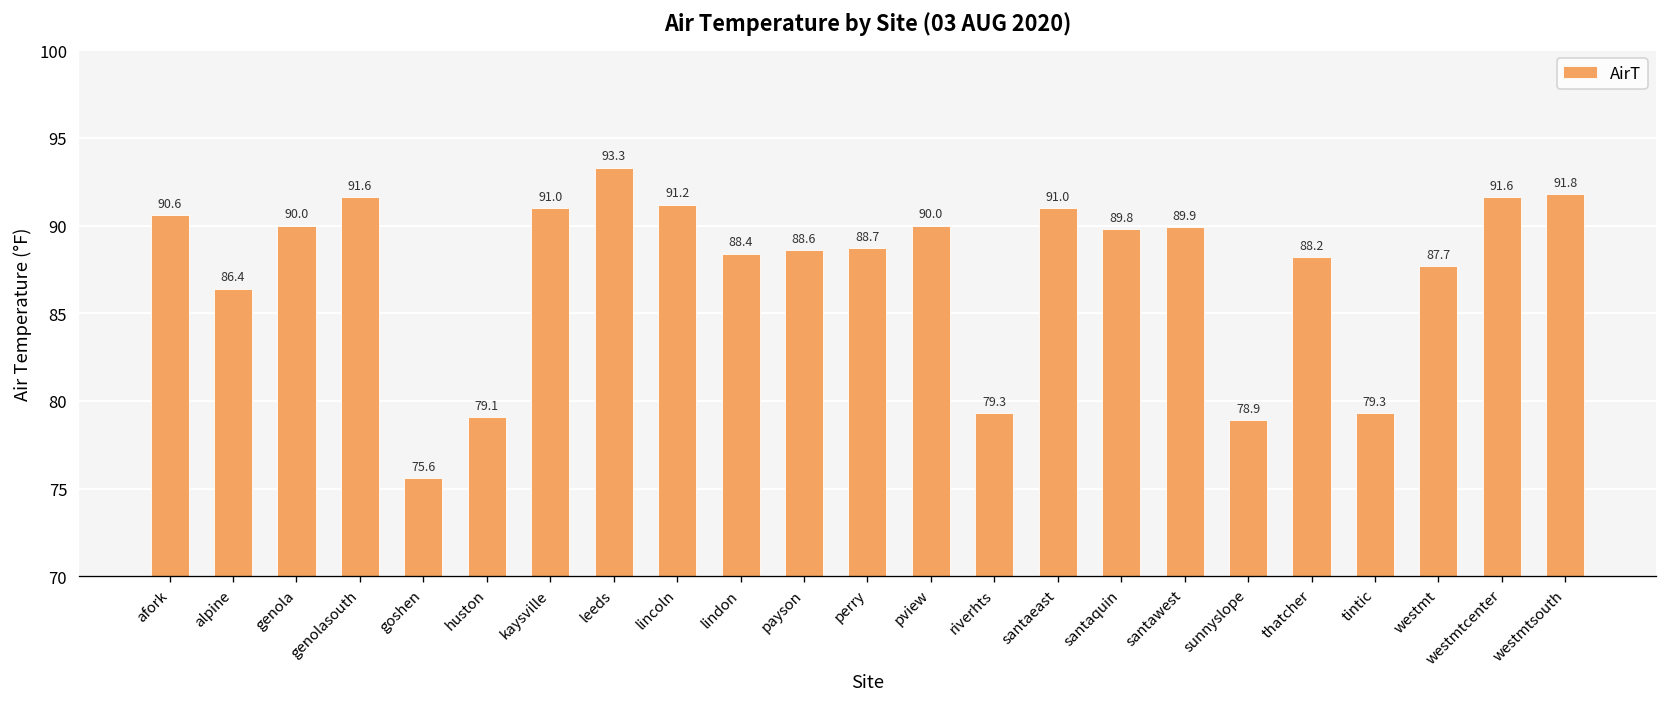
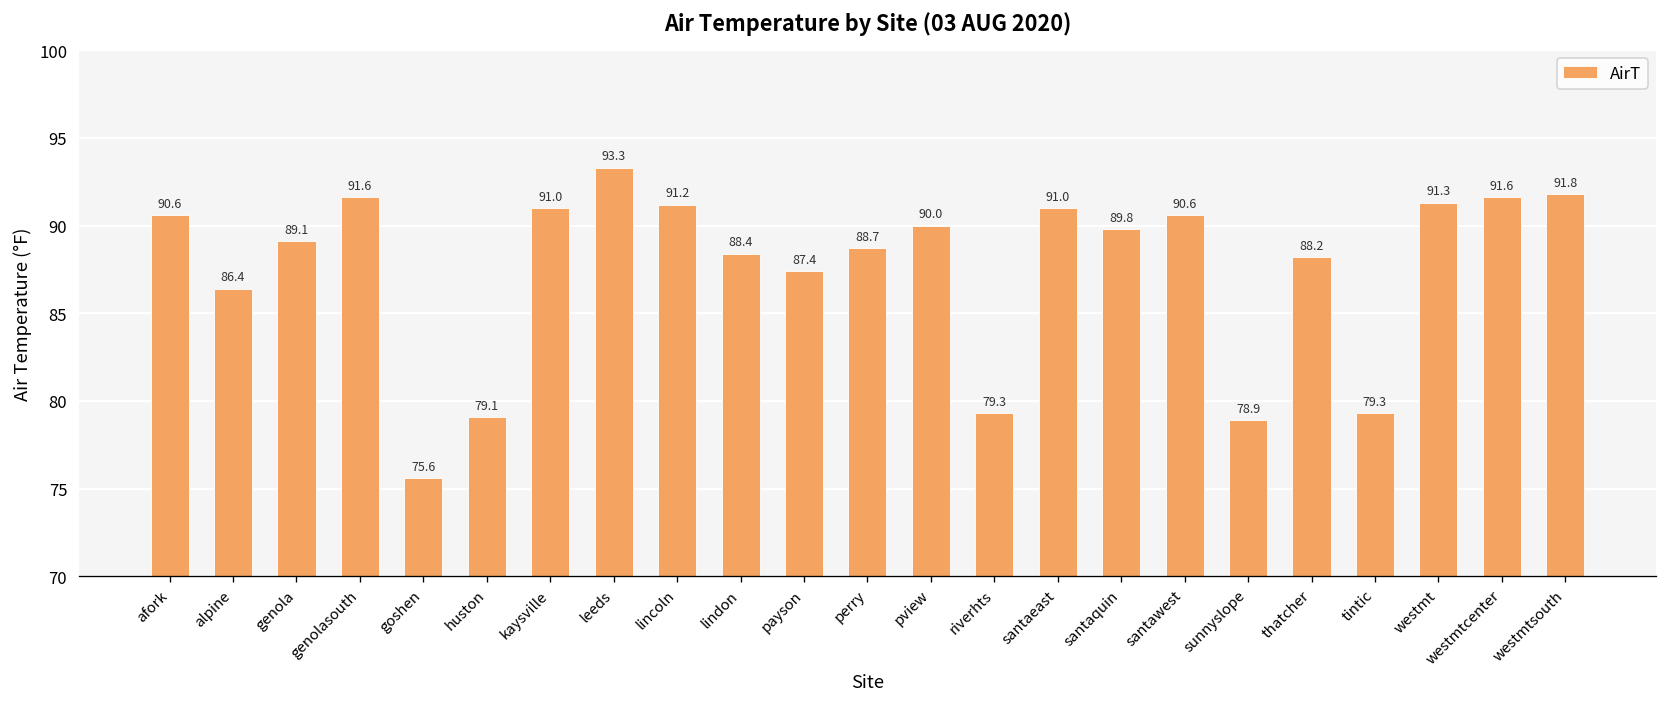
genola: 90.0 -> 89.1
payson: 88.6 -> 87.4
santawest: 89.9 -> 90.6
westmt: 87.7 -> 91.3
